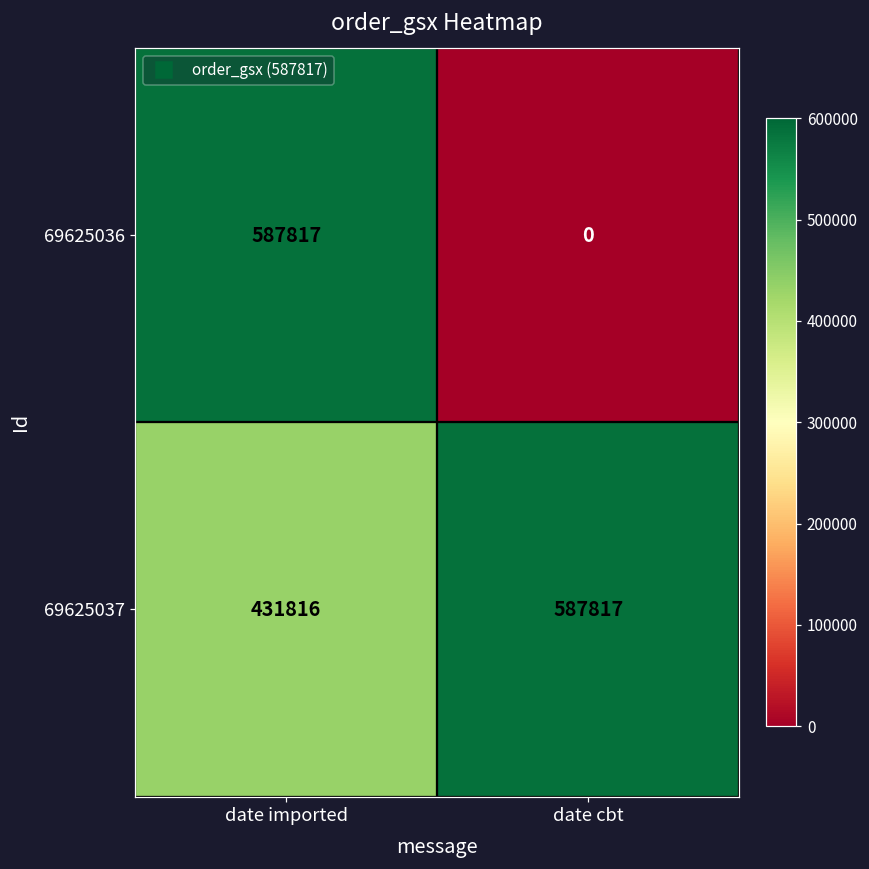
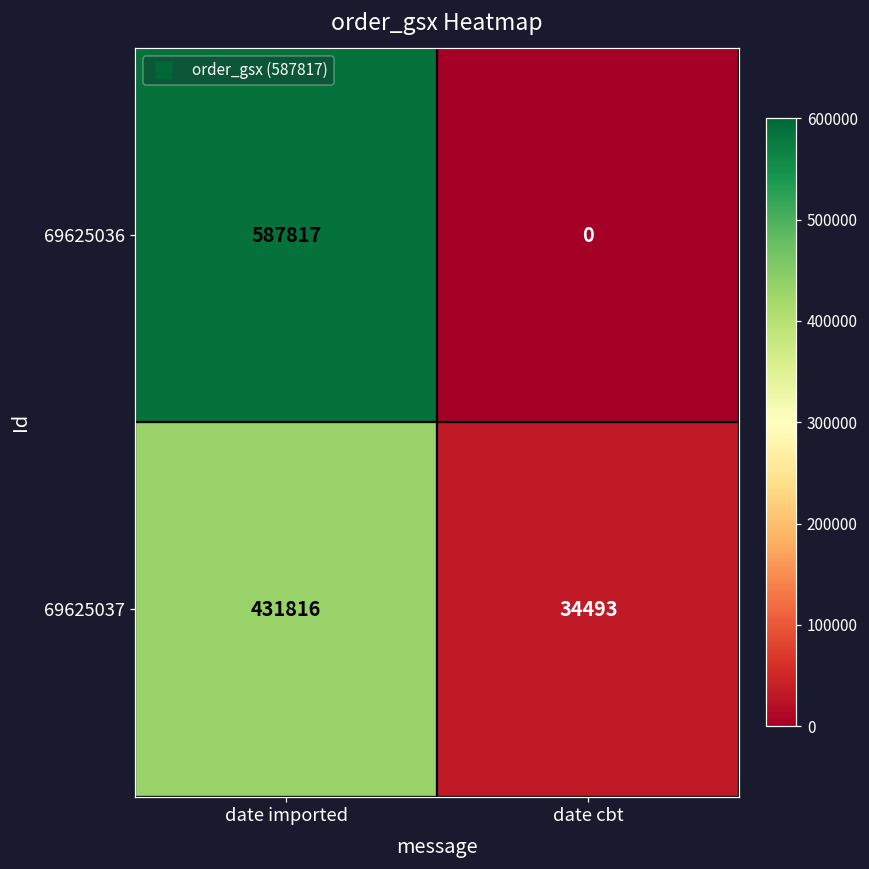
69625037, date cbt: 587817 -> 34493
